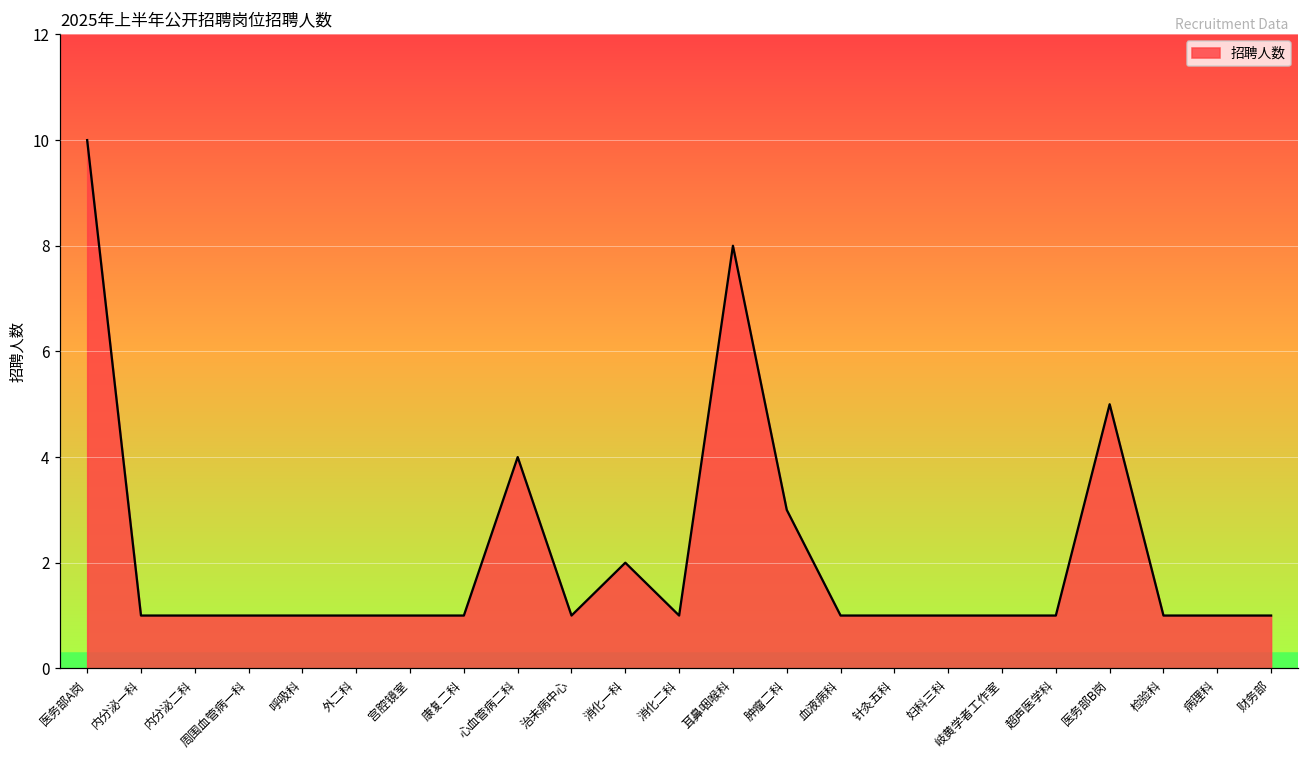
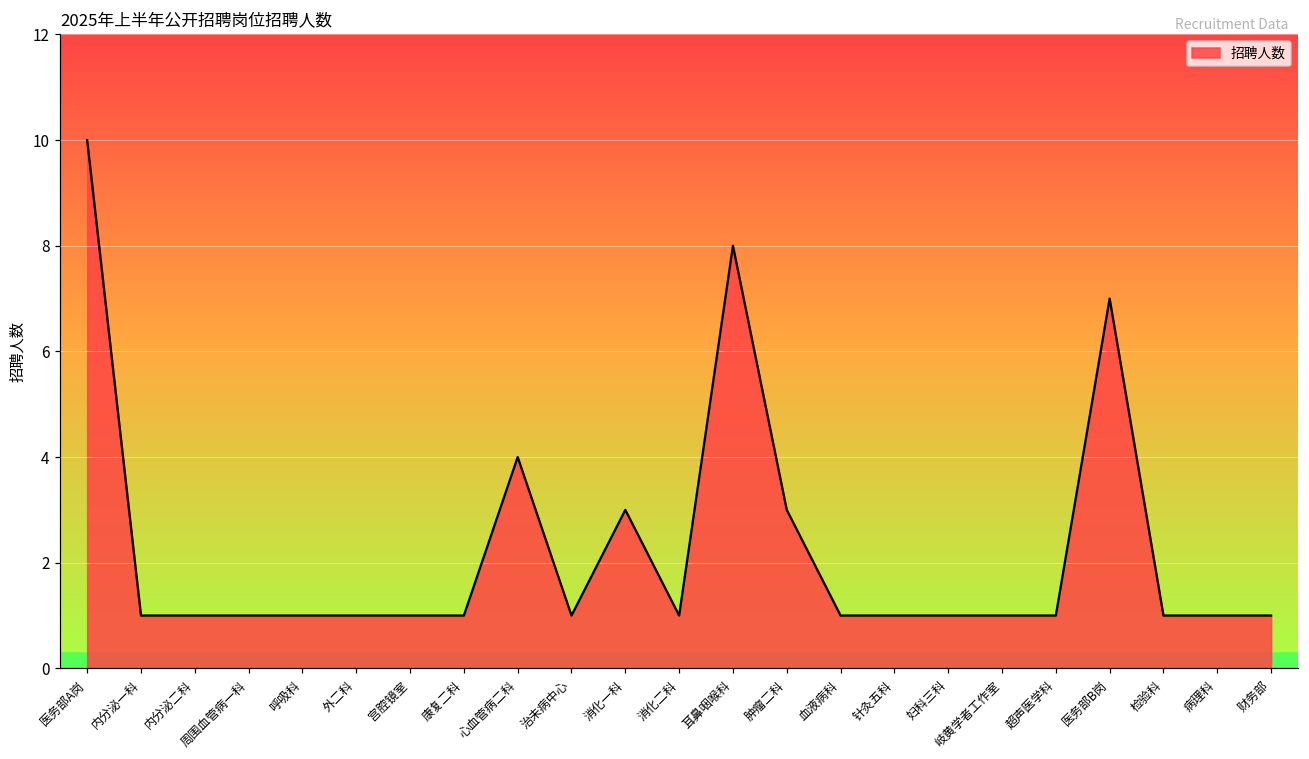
消化一科: 2 -> 3
医务部B岗: 5 -> 7
